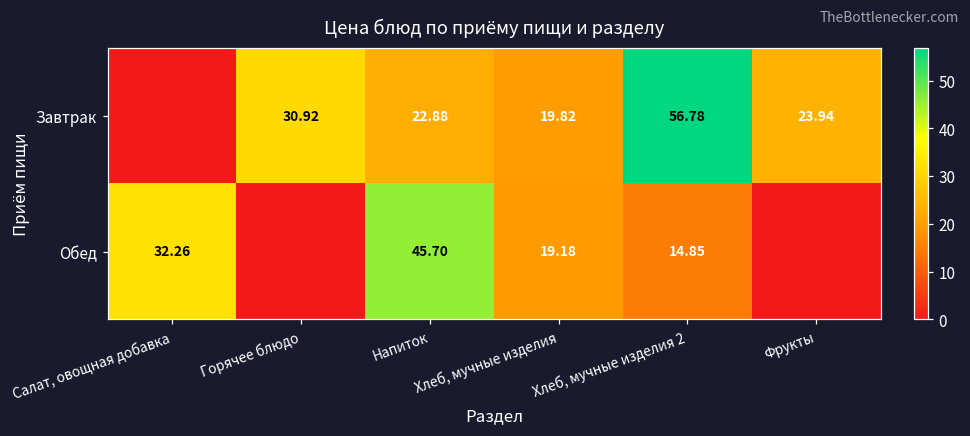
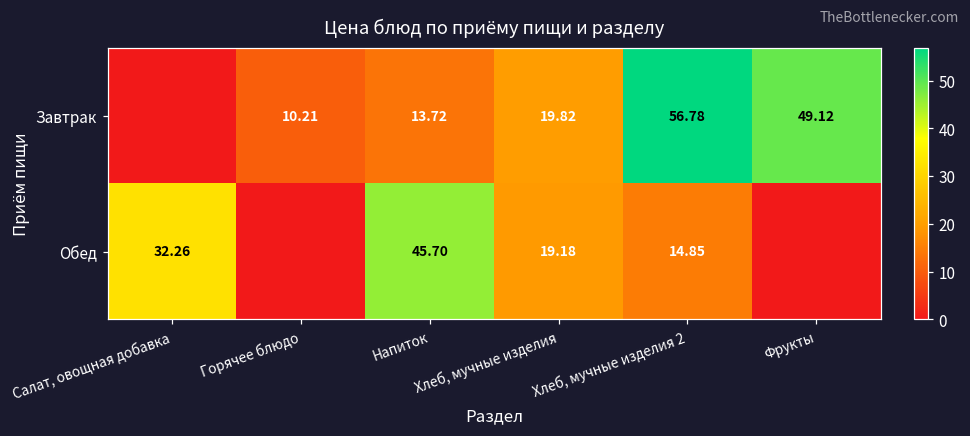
Завтрак, Горячее блюдо: 30.92 -> 10.21
Завтрак, Напиток: 22.88 -> 13.72
Завтрак, Фрукты: 23.94 -> 49.12
